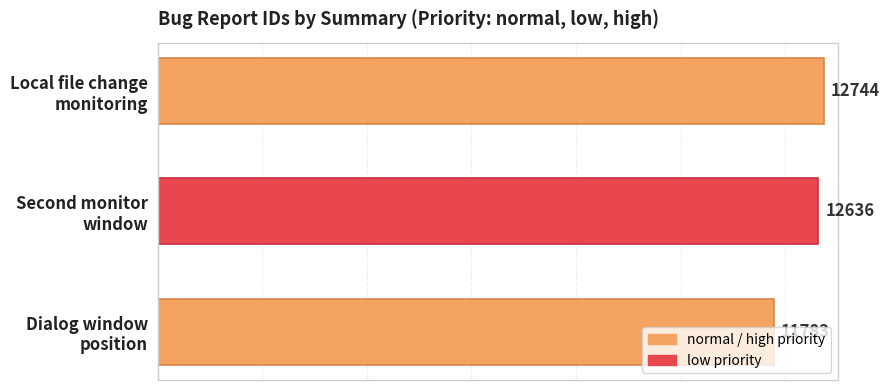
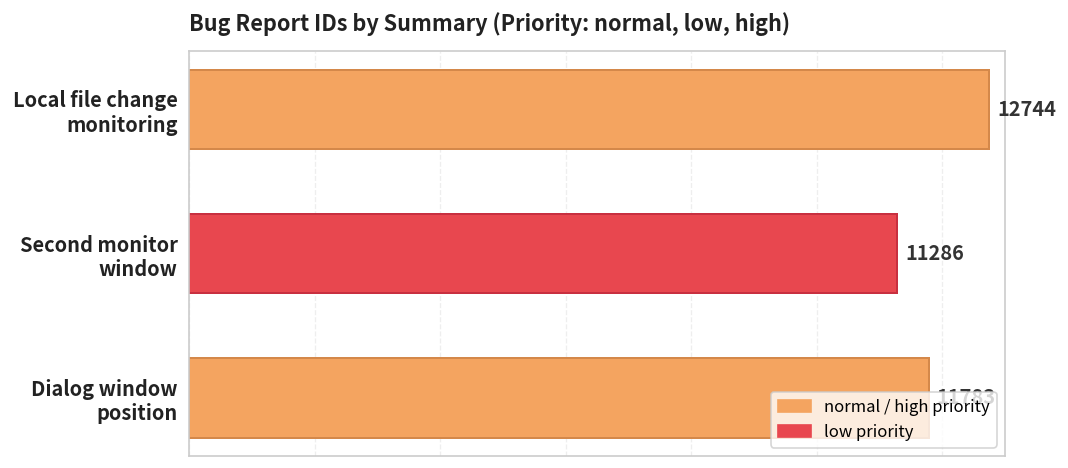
Second monitor window: 12636 -> 11286
